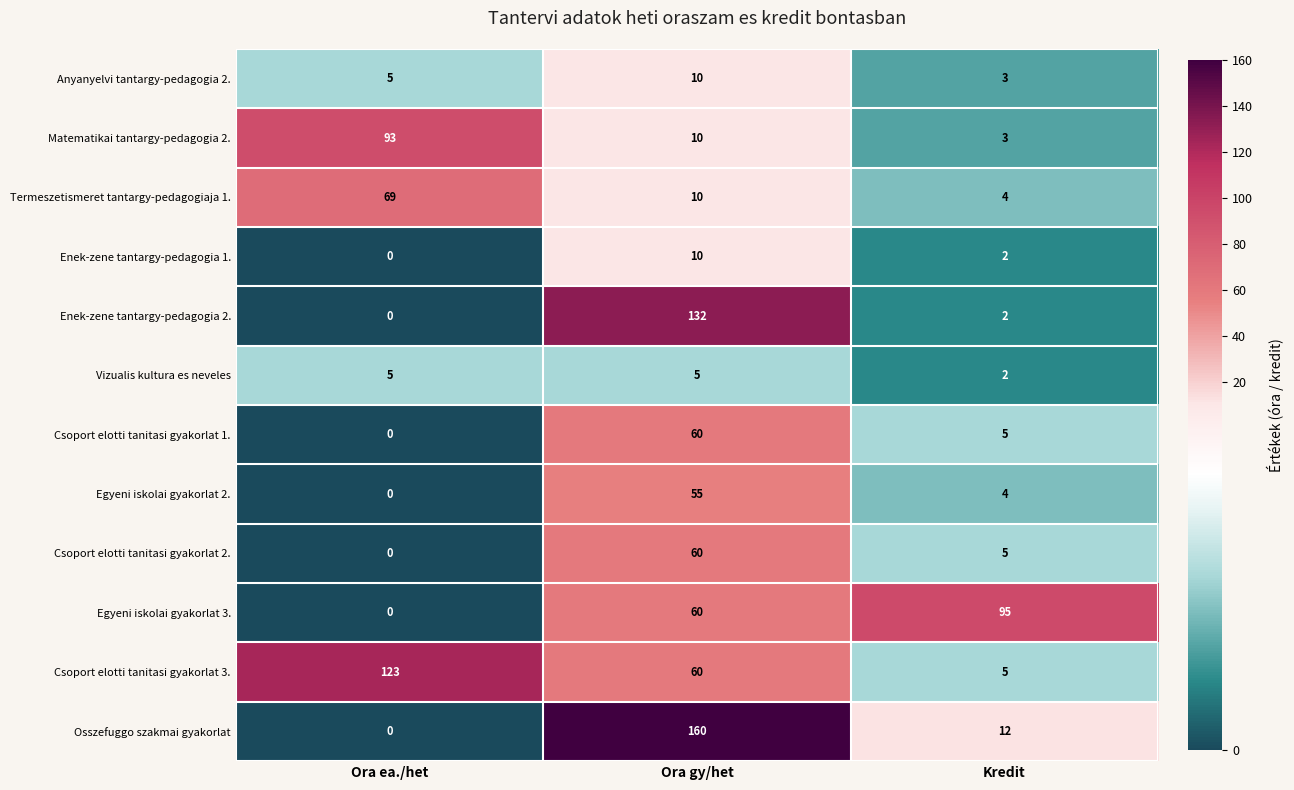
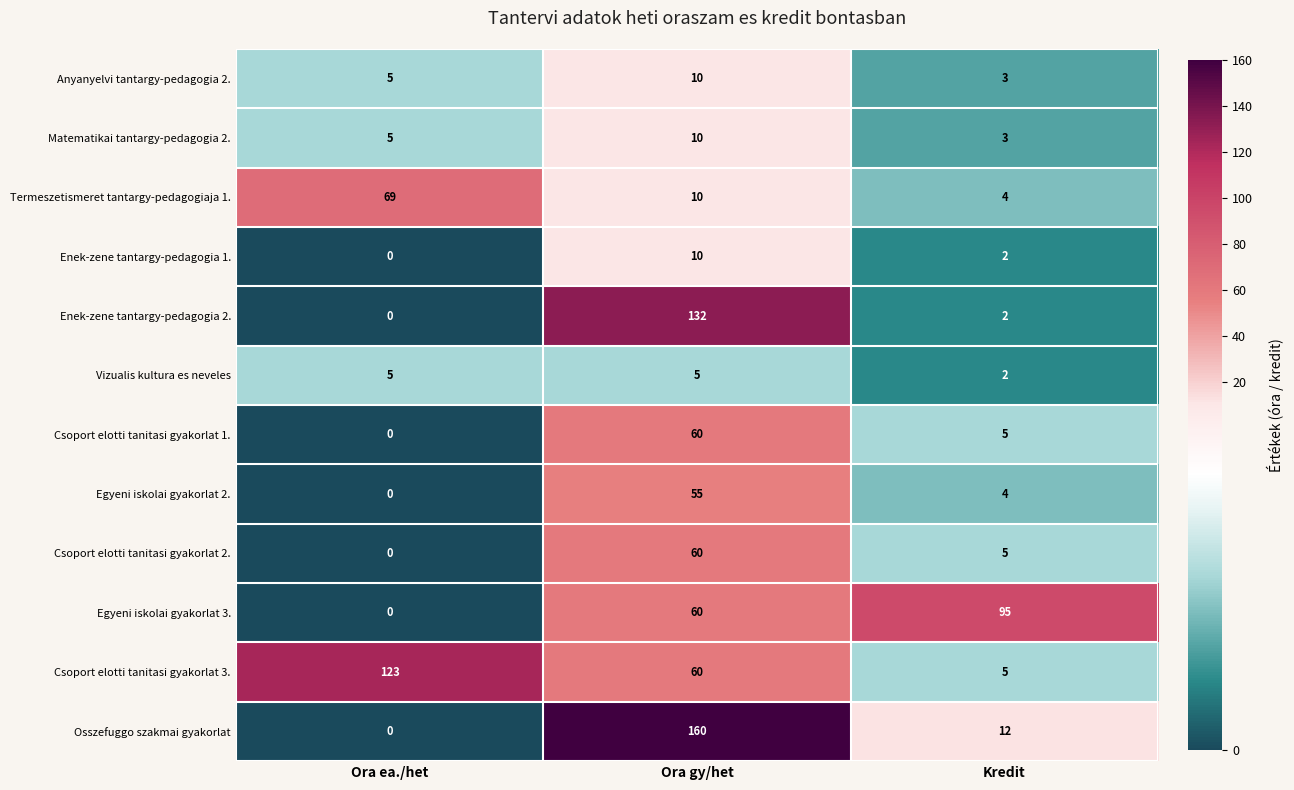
Matematikai tantargy-pedagogia 2., Ora ea./het: 93 -> 5
